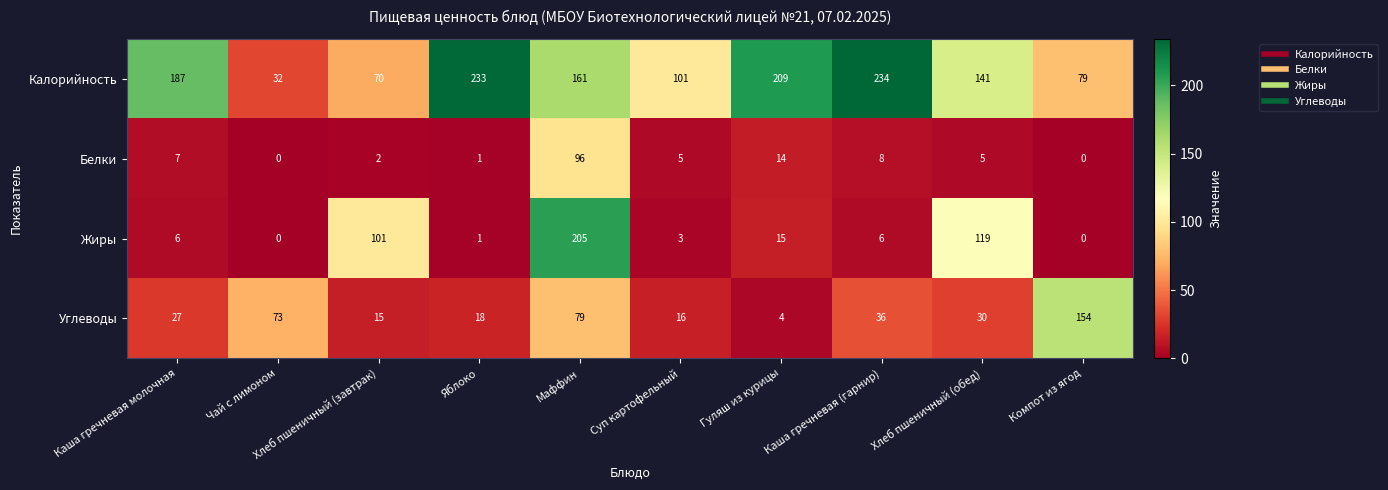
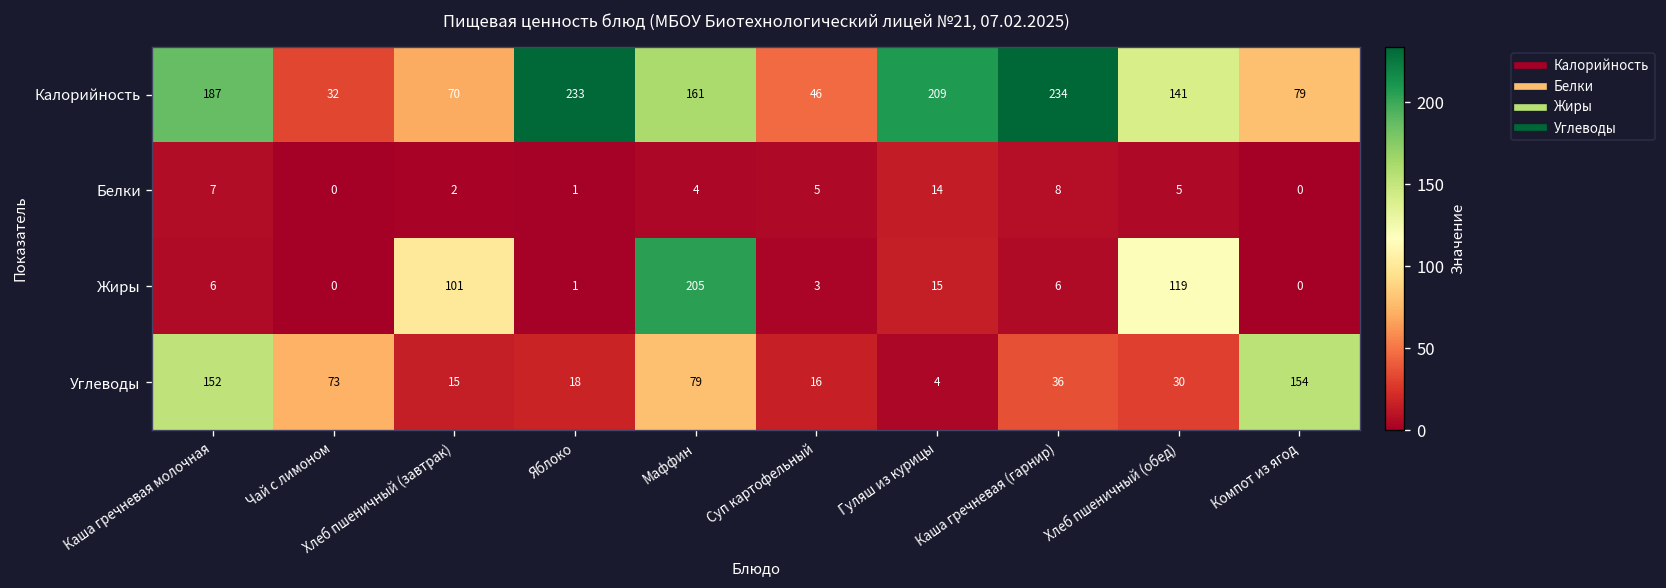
Калорийность, Суп картофельный: 101 -> 46
Белки, Маффин: 96 -> 4
Углеводы, Каша гречневая молочная: 27 -> 152
